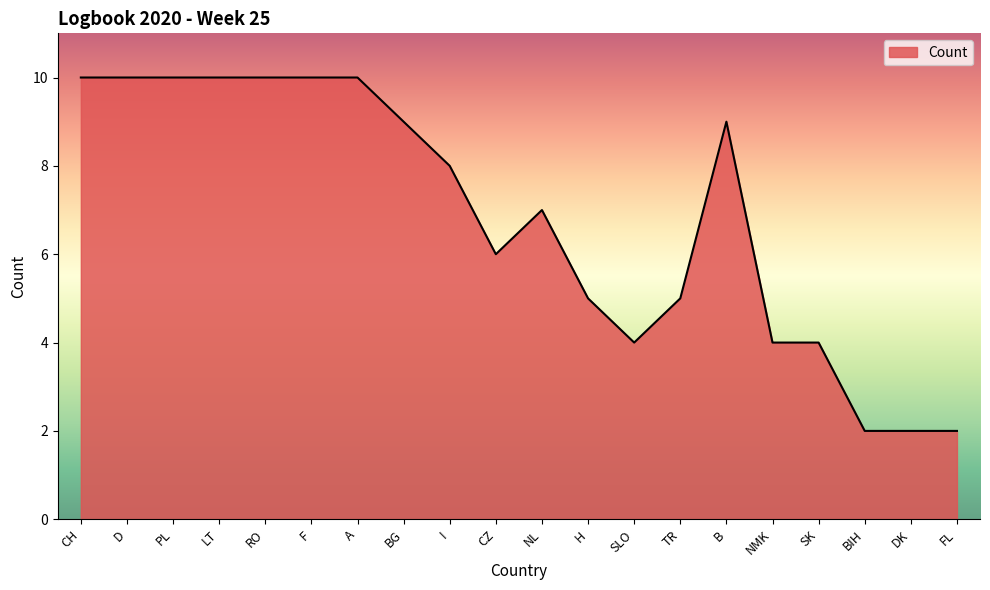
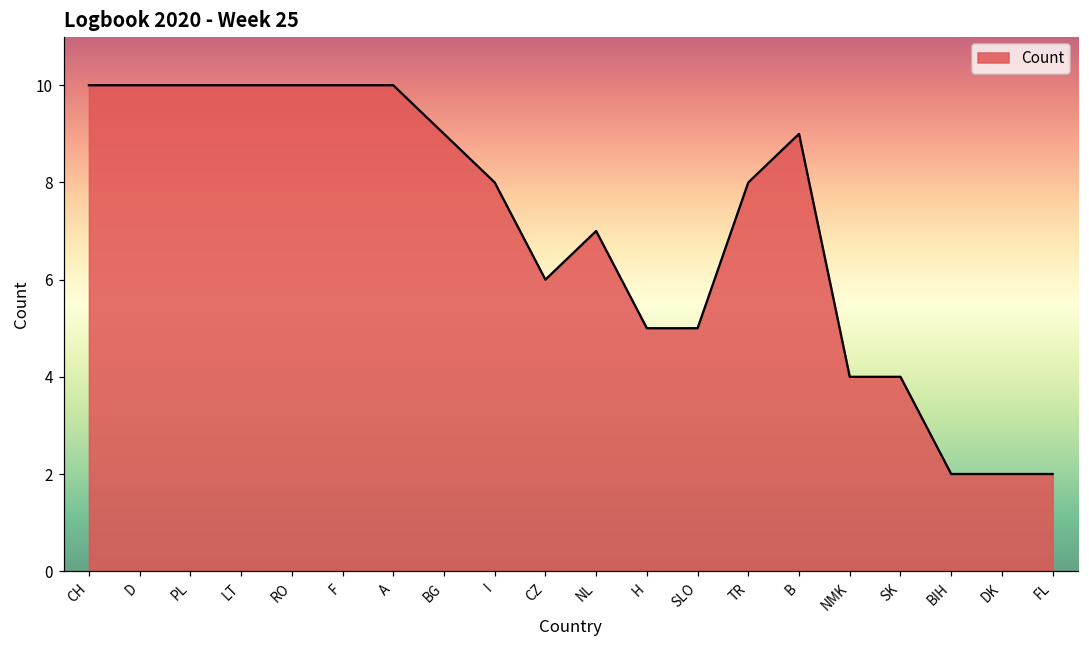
SLO: 4 -> 5
TR: 5 -> 8
